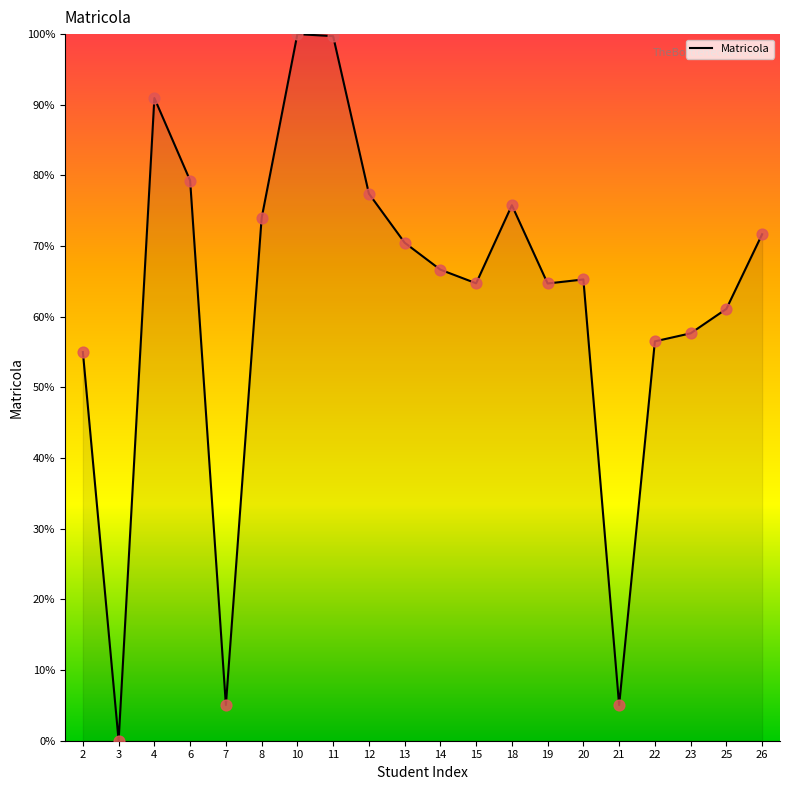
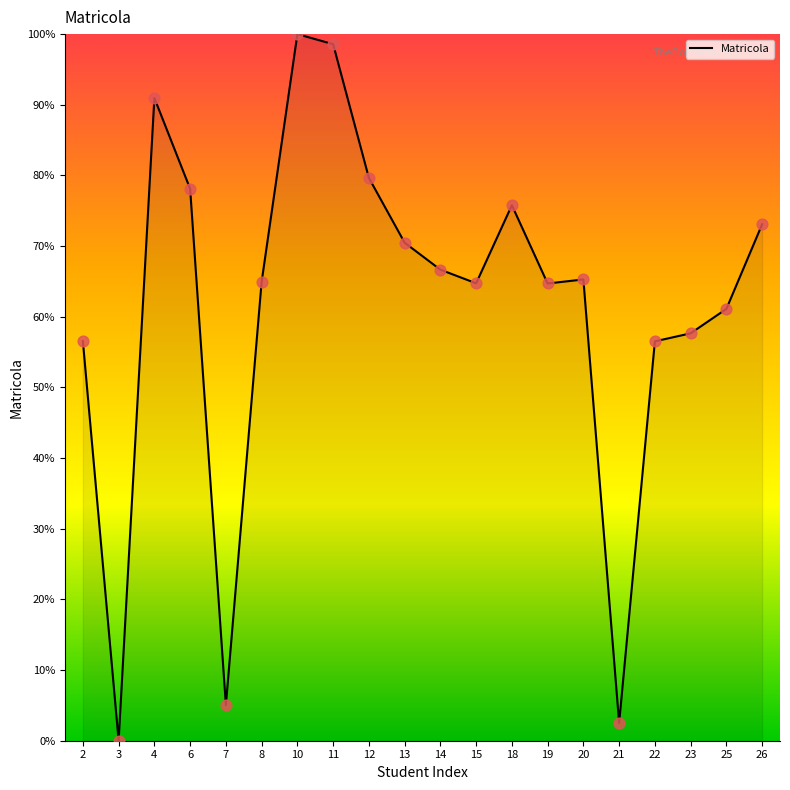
2: 55% -> 57%
6: 79% -> 78%
8: 74% -> 65%
11: 100% -> 99%
12: 77% -> 80%
21: 5% -> 3%
26: 72% -> 73%
